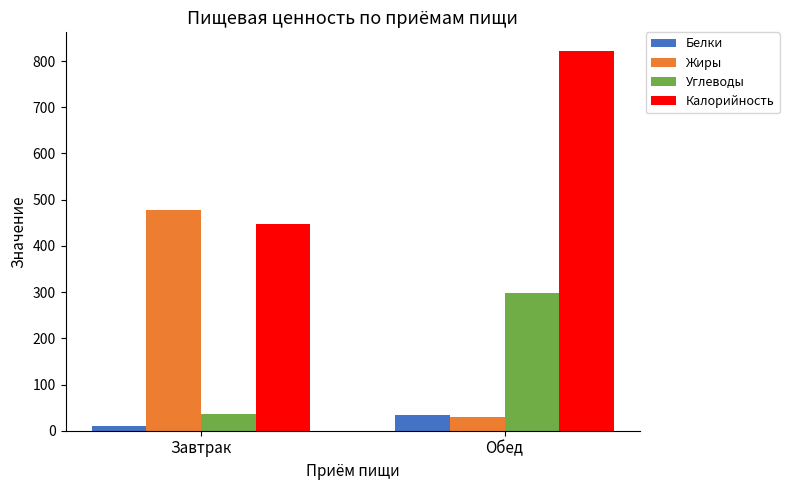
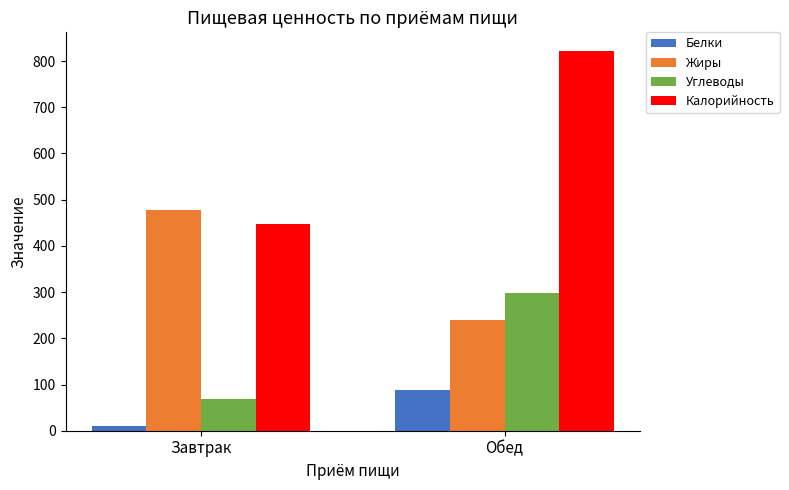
Углеводы, Завтрак: 40 -> 70
Белки, Обед: 30 -> 90
Жиры, Обед: 30 -> 240
